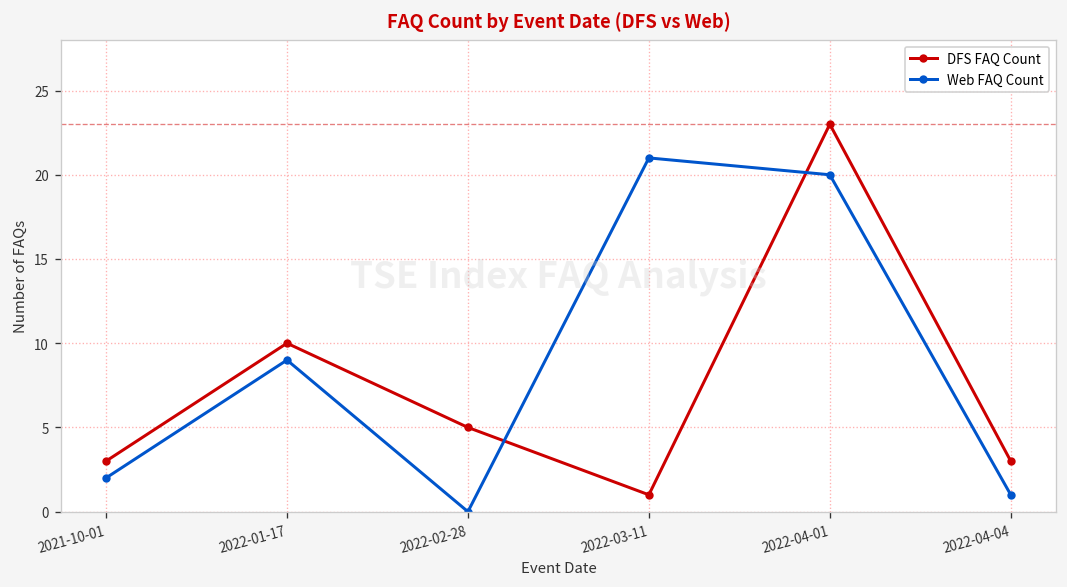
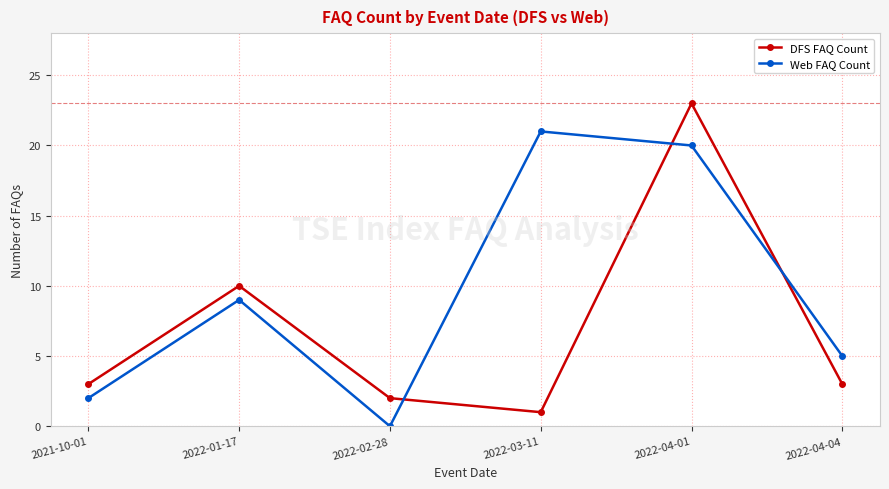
DFS FAQ Count, 2022-02-28: 5 -> 2
Web FAQ Count, 2022-04-04: 1 -> 5
